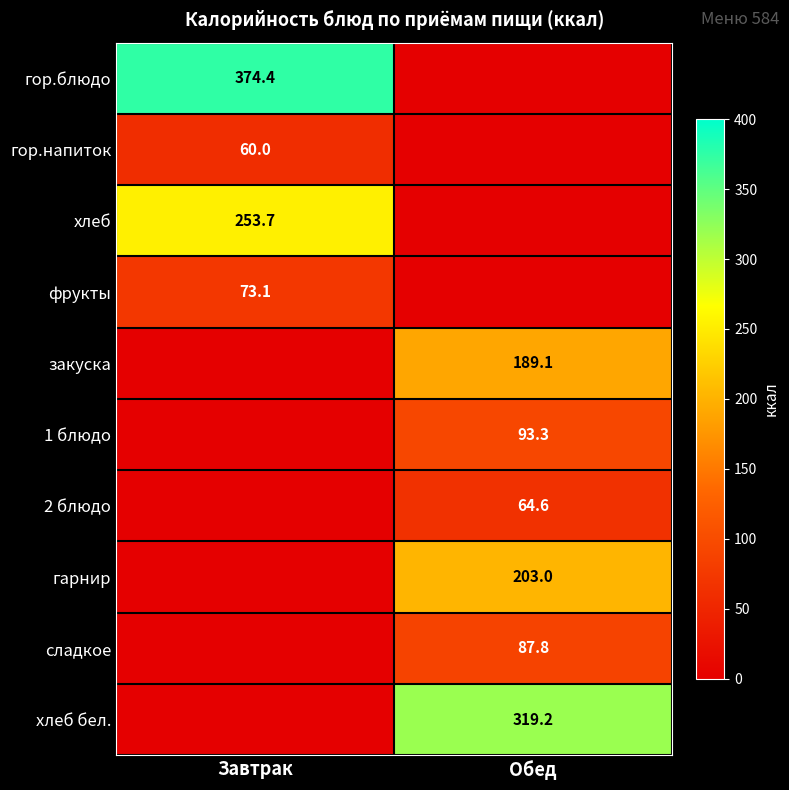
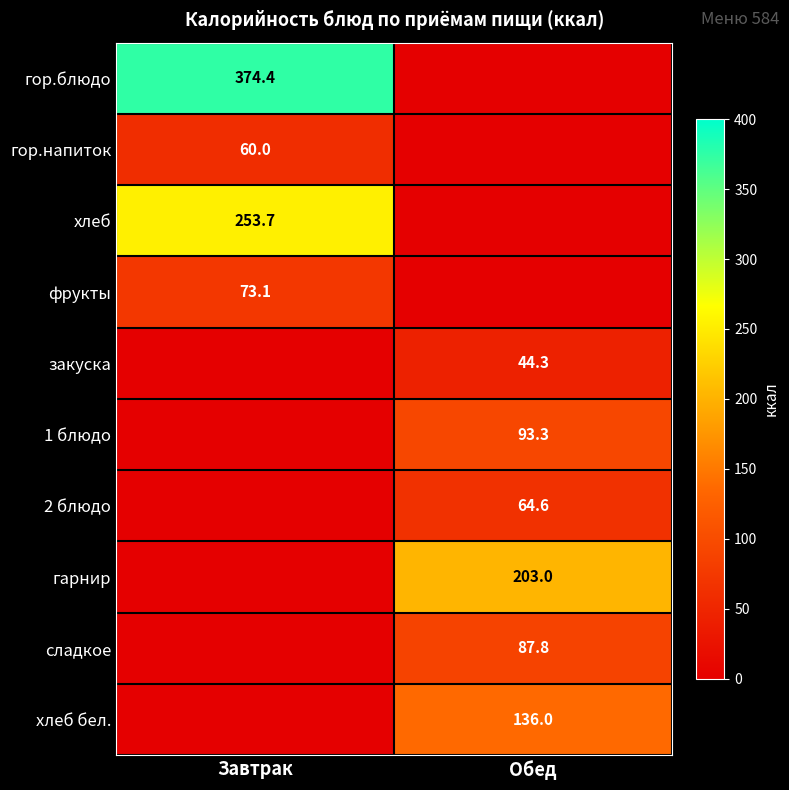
закуска, Обед: 189.1 -> 44.3
хлеб бел., Обед: 319.2 -> 136.0
